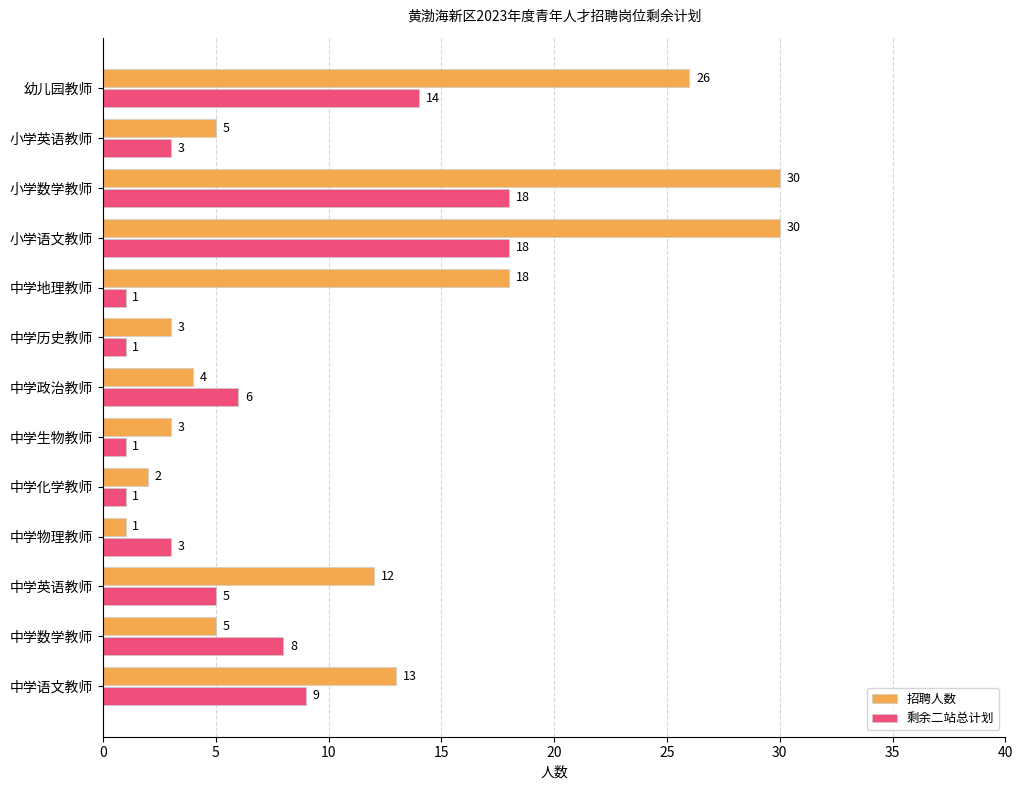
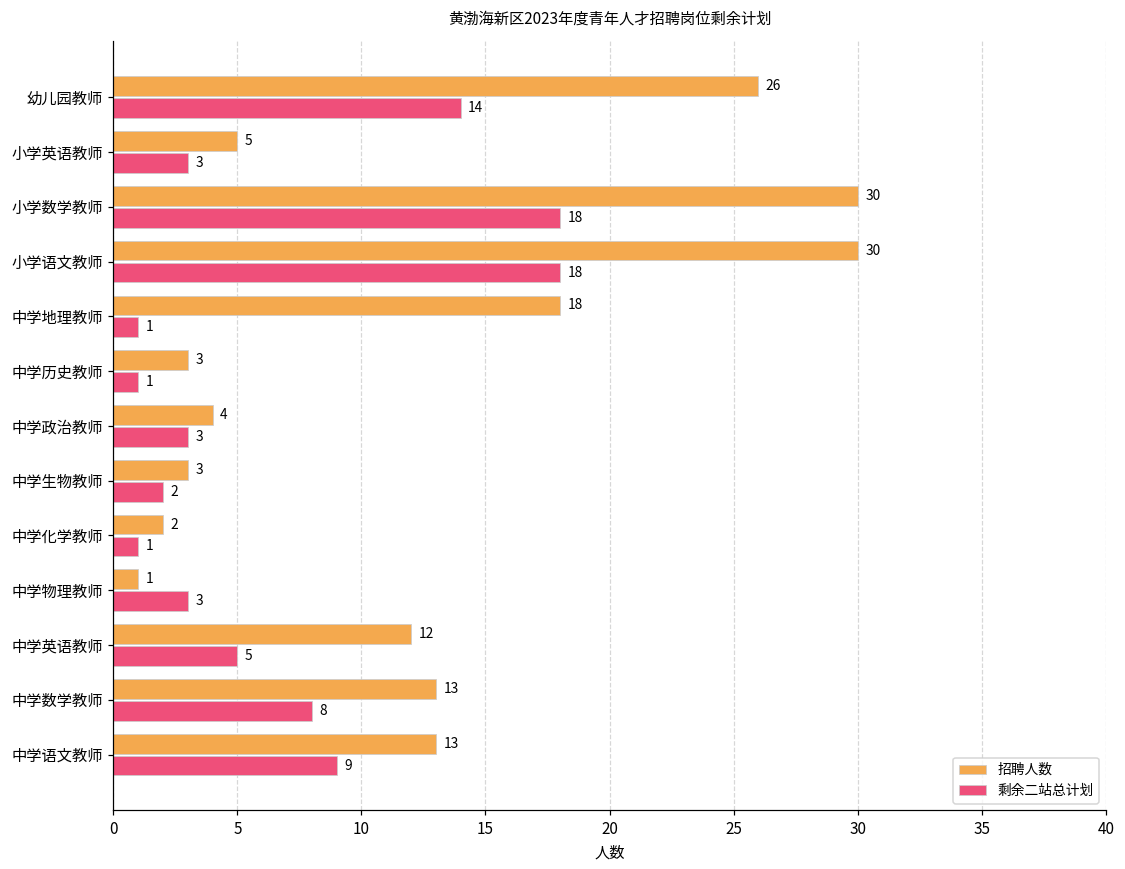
剩余二站总计划, 中学政治教师: 6 -> 3
剩余二站总计划, 中学生物教师: 1 -> 2
招聘人数, 中学数学教师: 5 -> 13
